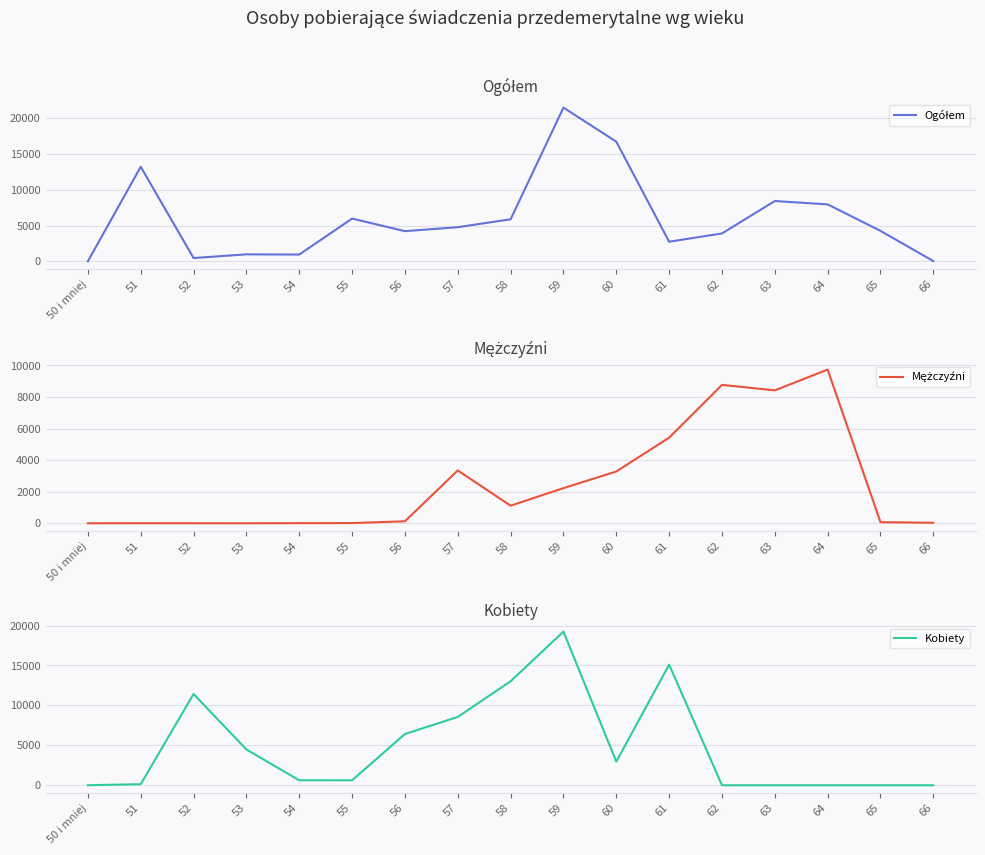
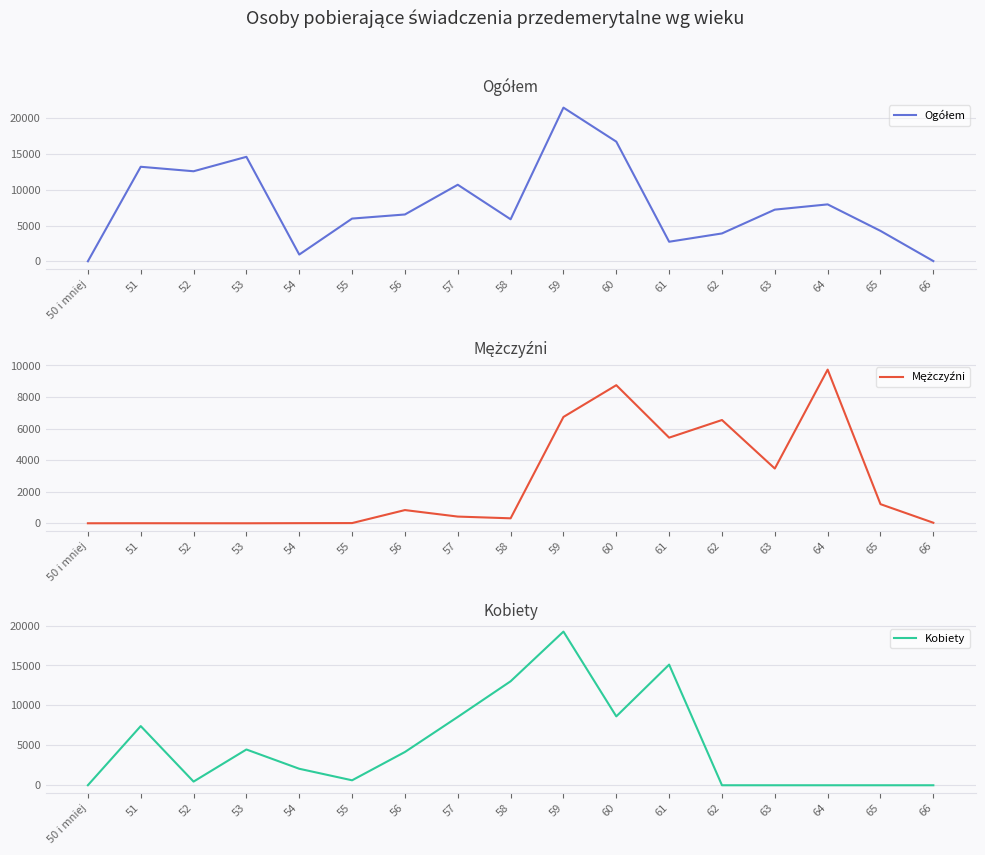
Ogółem, 52: 0 -> 13000
Ogółem, 53: 1000 -> 15000
Ogółem, 56: 4000 -> 7000
Ogółem, 57: 5000 -> 11000
Ogółem, 63: 8000 -> 7000
Mężczyźni, 56: 100 -> 800
Mężczyźni, 57: 3300 -> 400
Mężczyźni, 58: 1100 -> 300
Mężczyźni, 59: 2200 -> 6700
Mężczyźni, 60: 3300 -> 8800
Mężczyźni, 62: 8800 -> 6500
Mężczyźni, 63: 8400 -> 3500
Mężczyźni, 65: 100 -> 1200
Kobiety, 51: 0 -> 7000
Kobiety, 52: 11000 -> 0
Kobiety, 54: 1000 -> 2000
Kobiety, 56: 6000 -> 4000
Kobiety, 60: 3000 -> 9000
